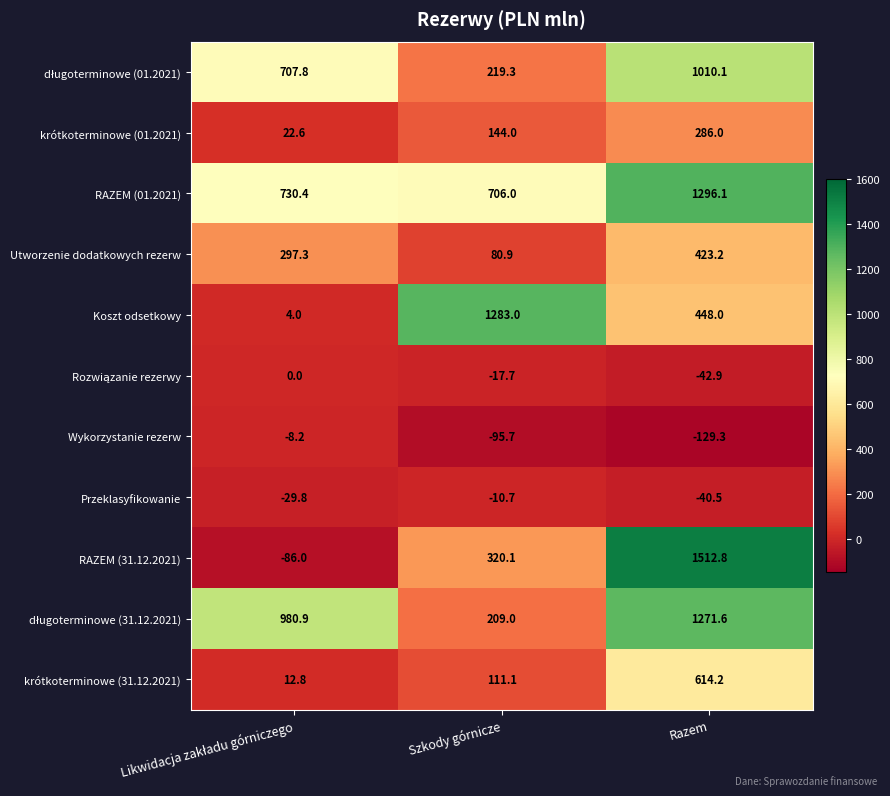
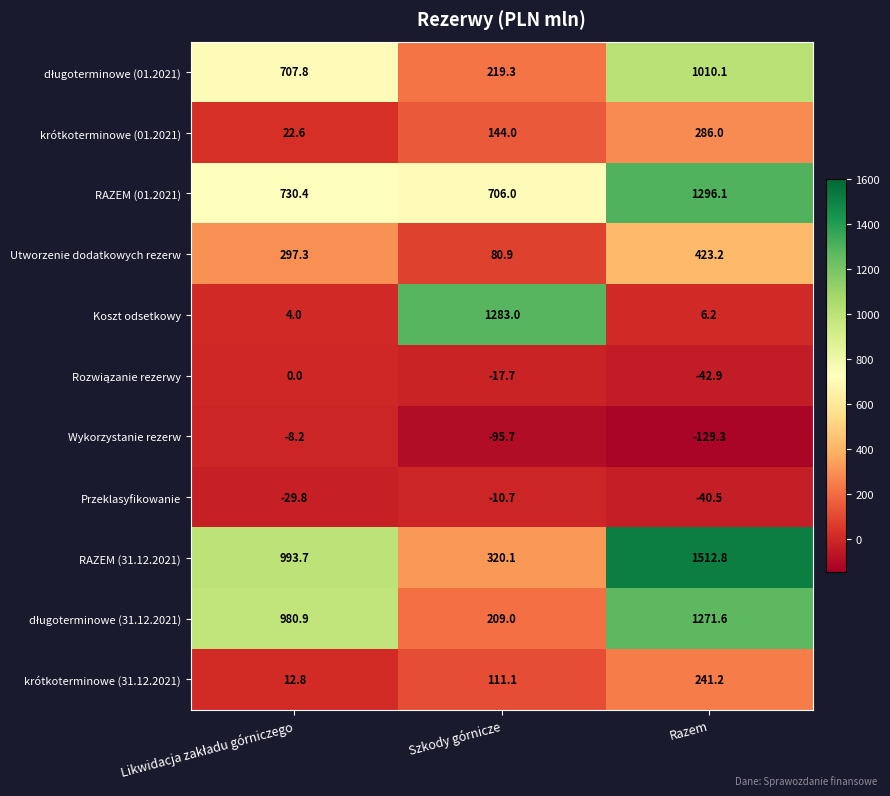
Koszt odsetkowy, Razem: 448.0 -> 6.2
RAZEM (31.12.2021), Likwidacja zakładu górniczego: -86.0 -> 993.7
krótkoterminowe (31.12.2021), Razem: 614.2 -> 241.2
